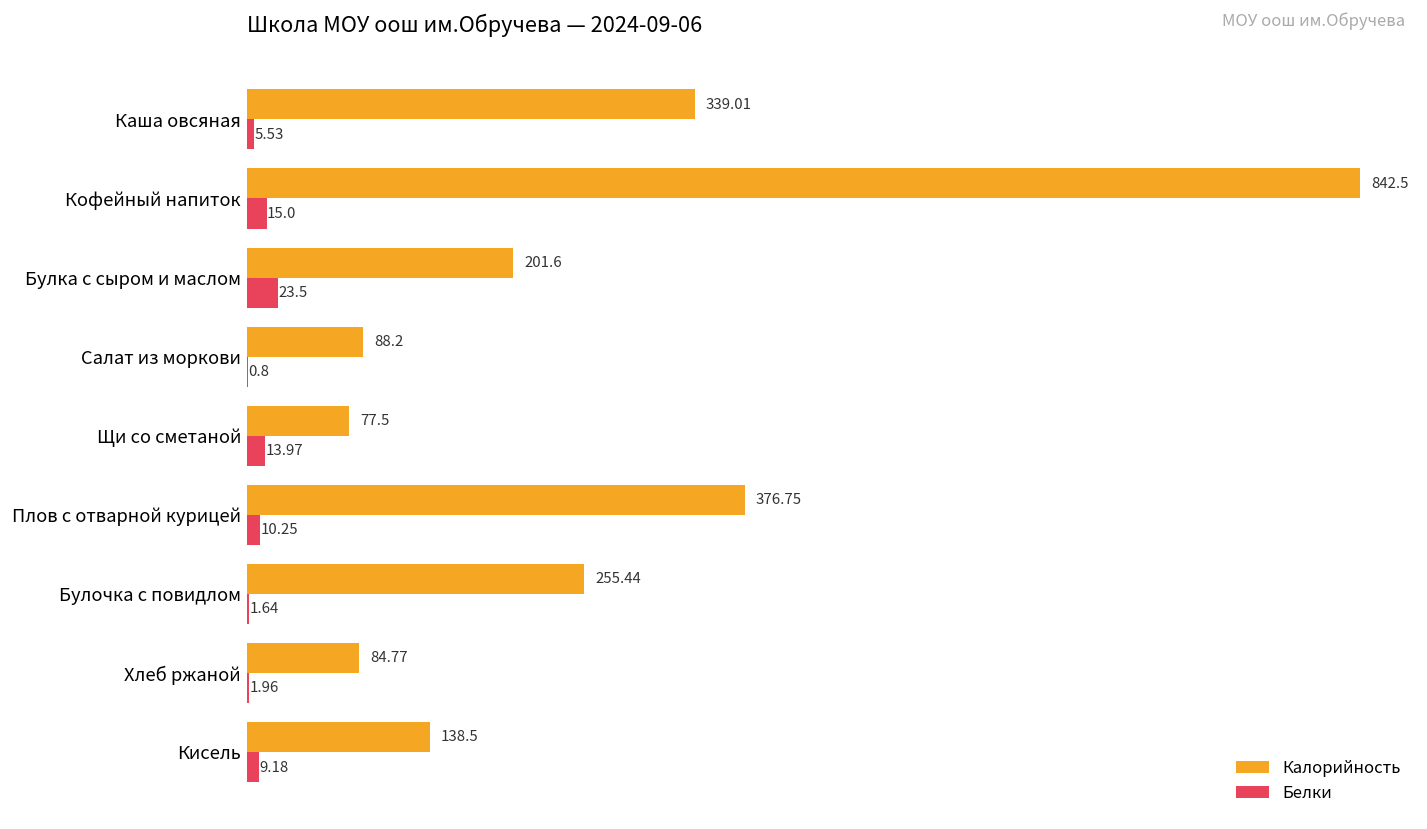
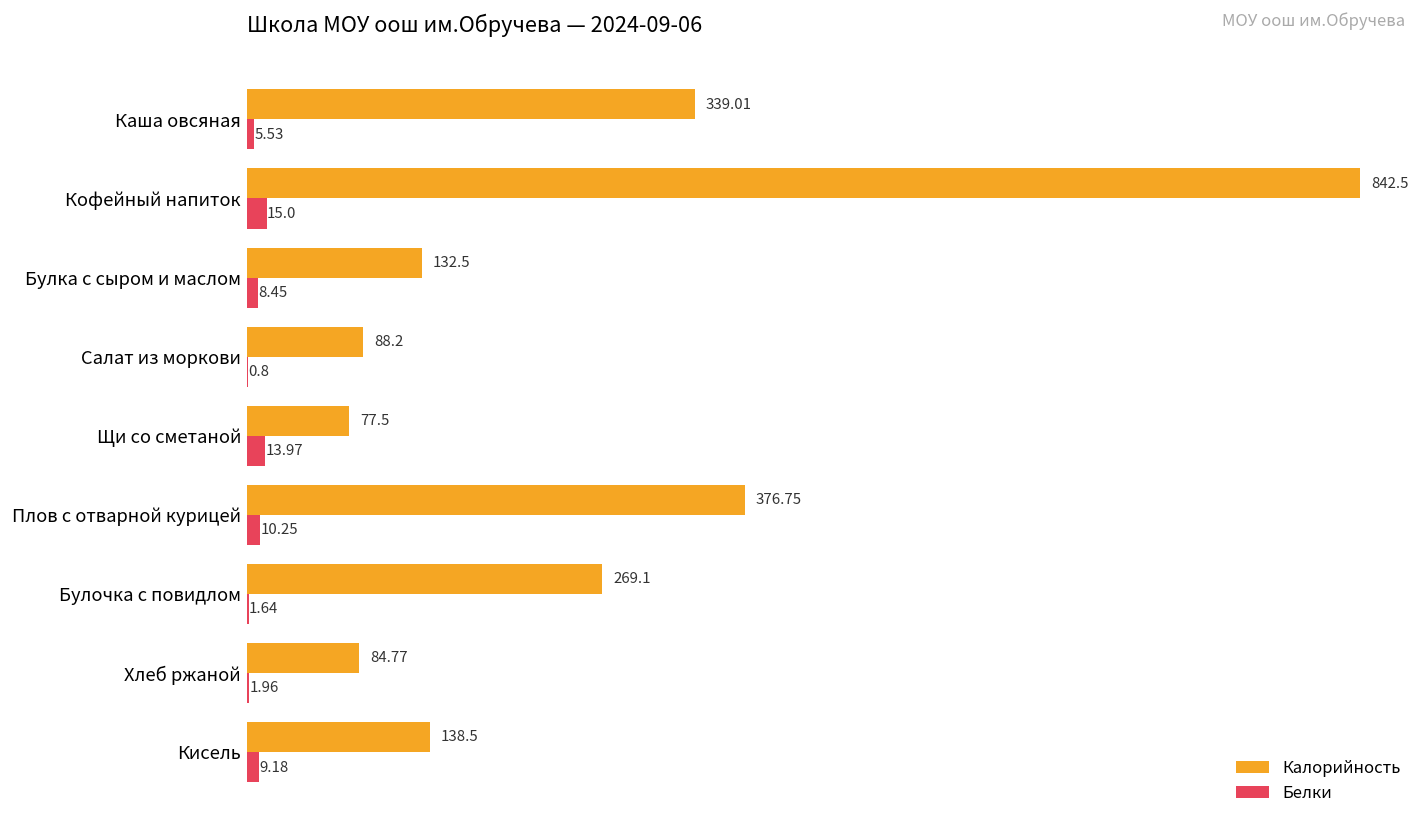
Калорийность, Булка с сыром и маслом: 201.6 -> 132.5
Белки, Булка с сыром и маслом: 23.5 -> 8.45
Калорийность, Булочка с повидлом: 255.44 -> 269.1
